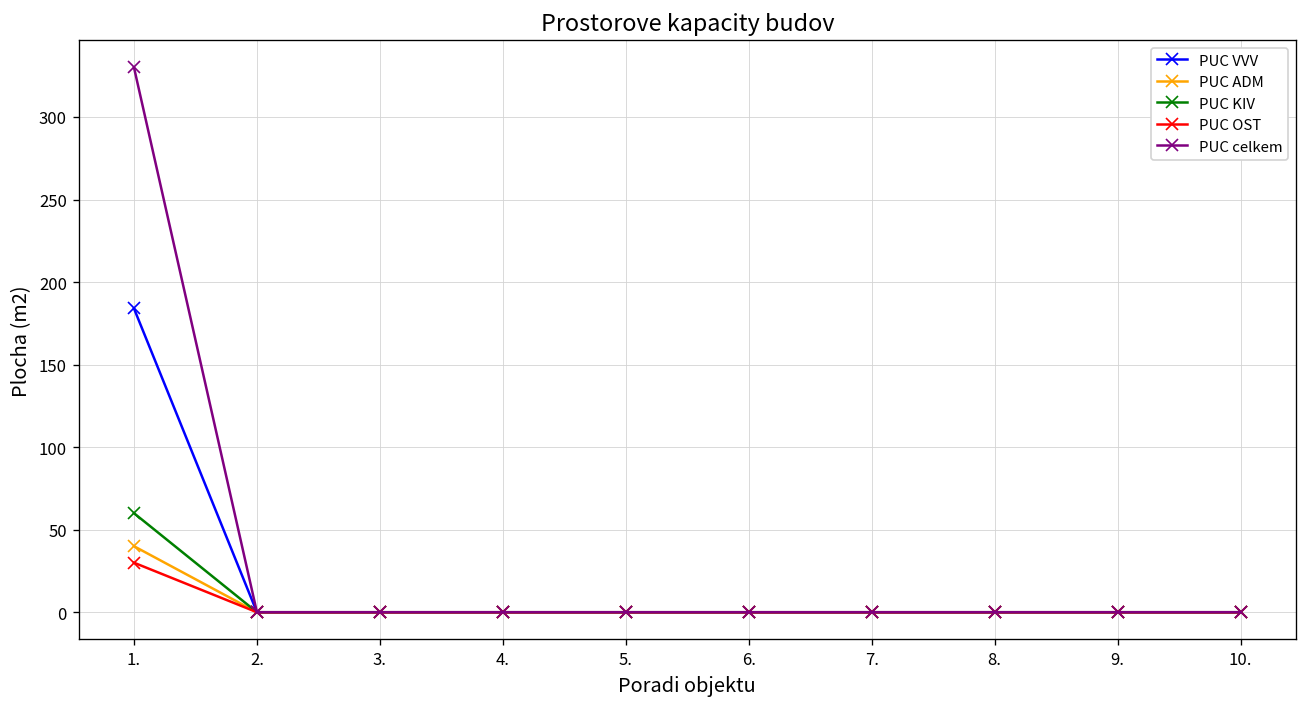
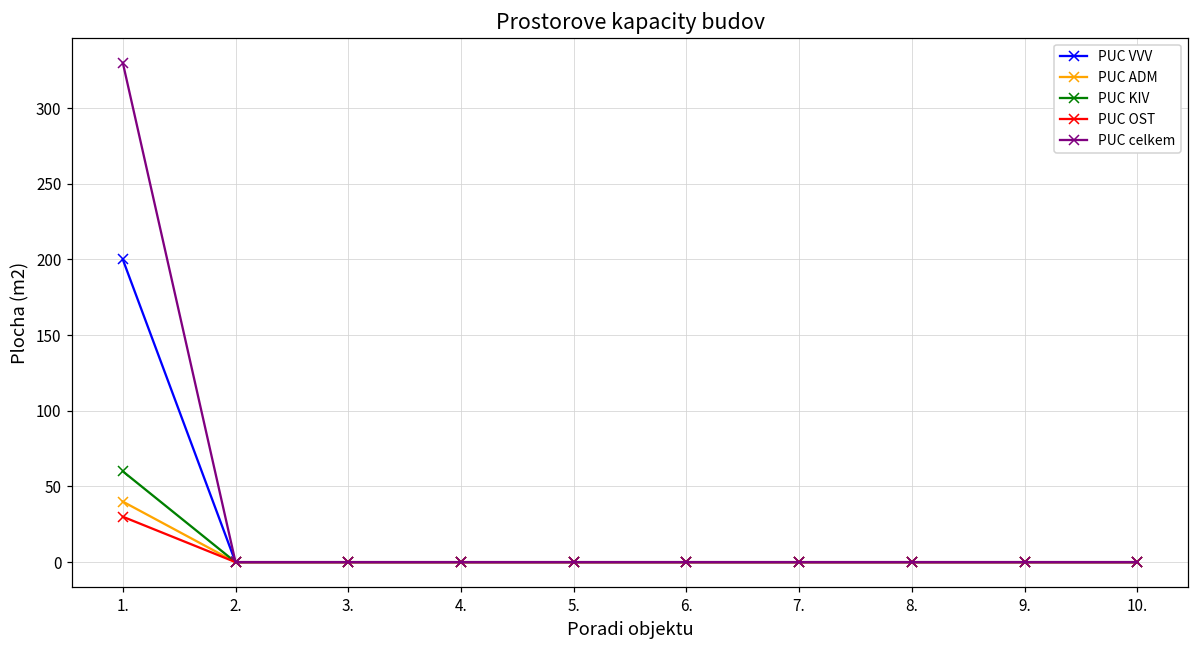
PUC VVV, 1.: 184 -> 200
